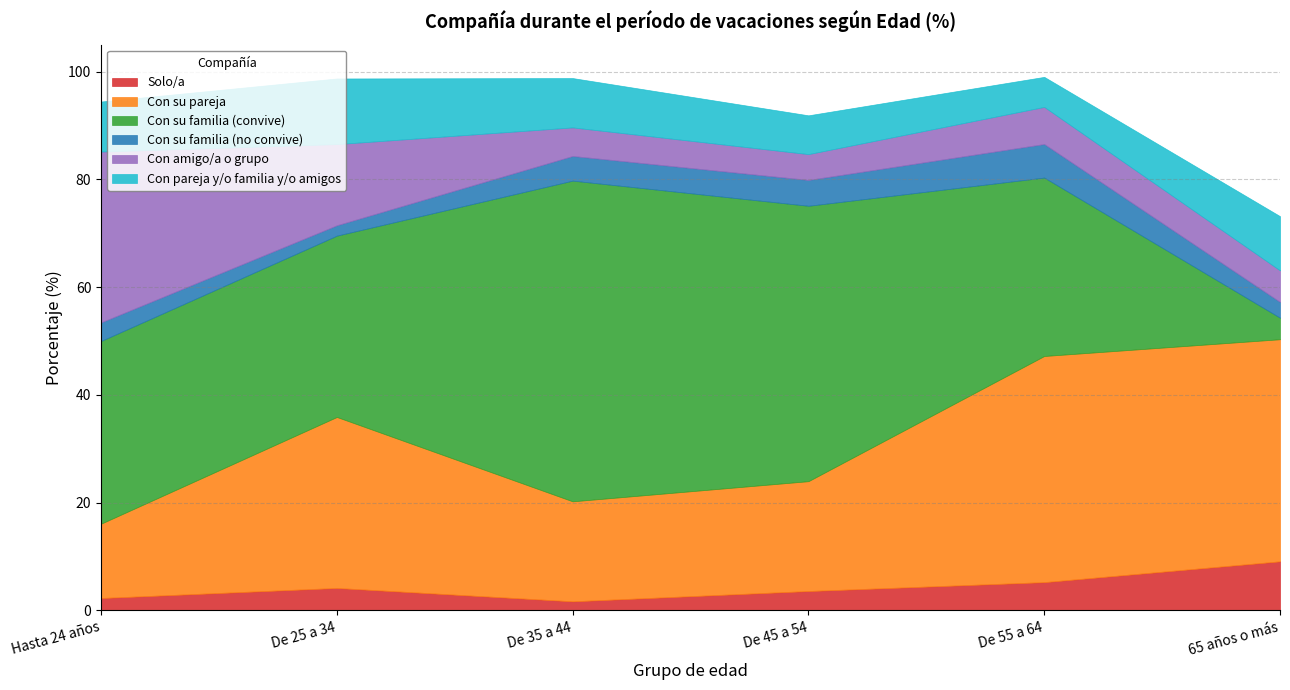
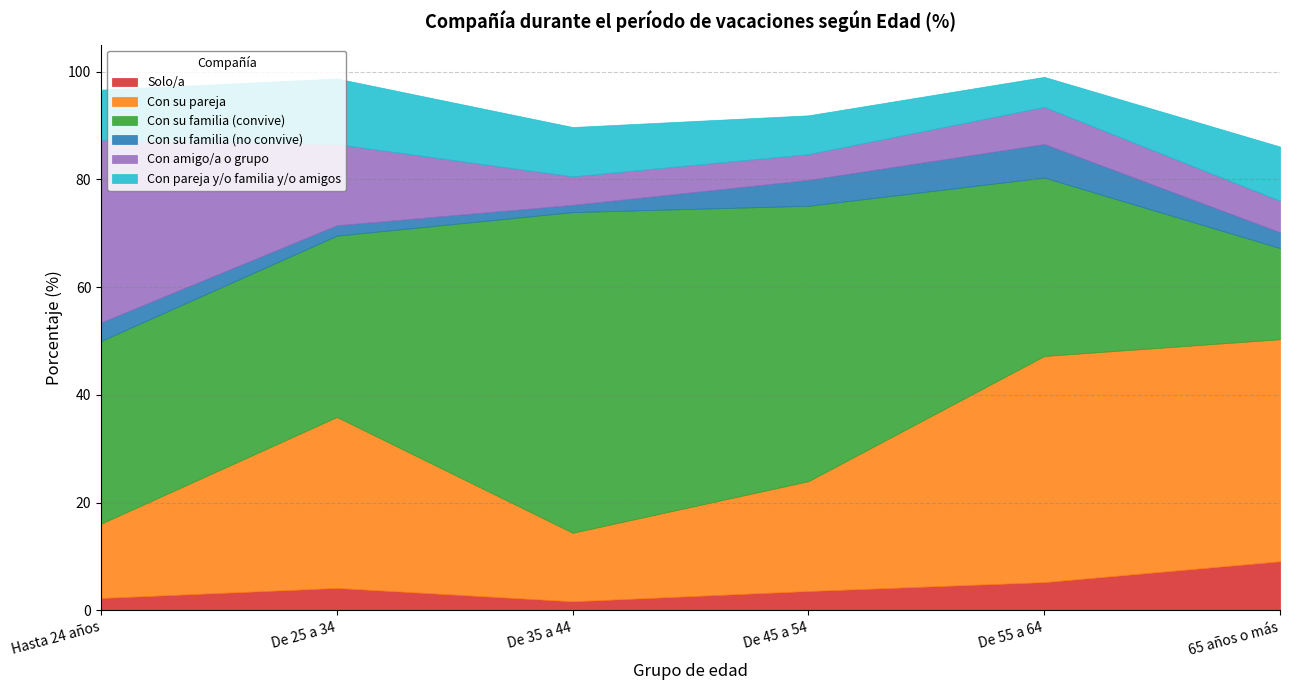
Con amigo/a o grupo, Hasta 24 años: 32 -> 34
Con su pareja, De 35 a 44: 19 -> 13
Con su familia (no convive), De 35 a 44: 5 -> 1
Con su familia (convive), 65 años o más: 4 -> 17
